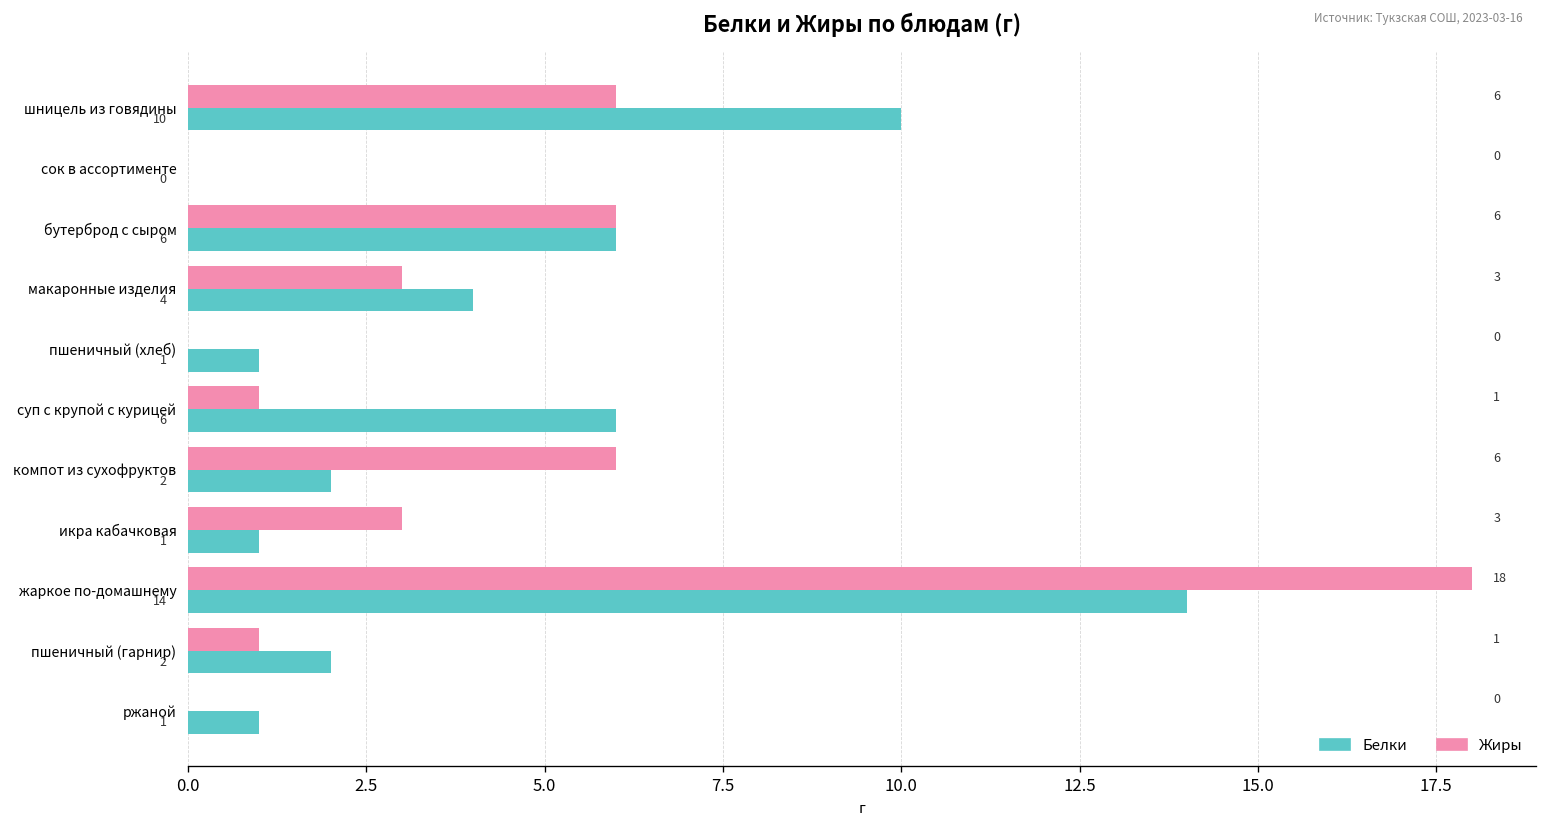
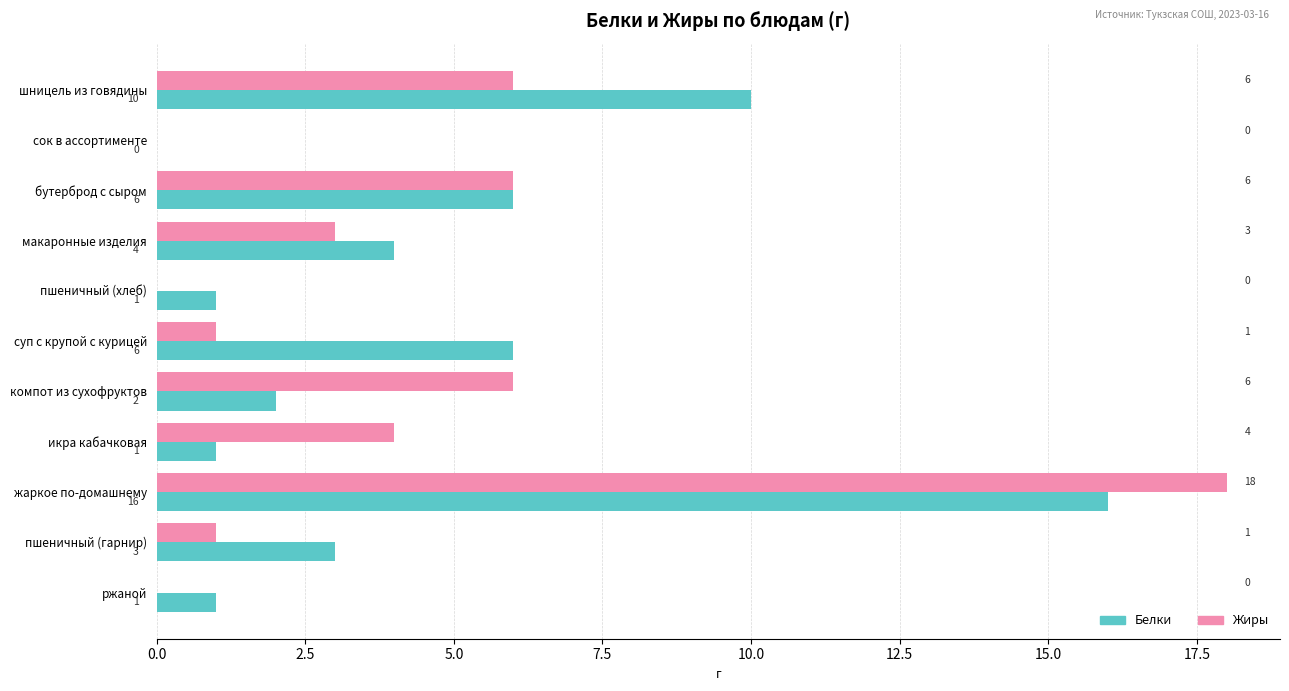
Жиры, икра кабачковая: 3 -> 4
Белки, жаркое по-домашнему: 14 -> 16
Белки, пшеничный (гарнир): 2 -> 3
